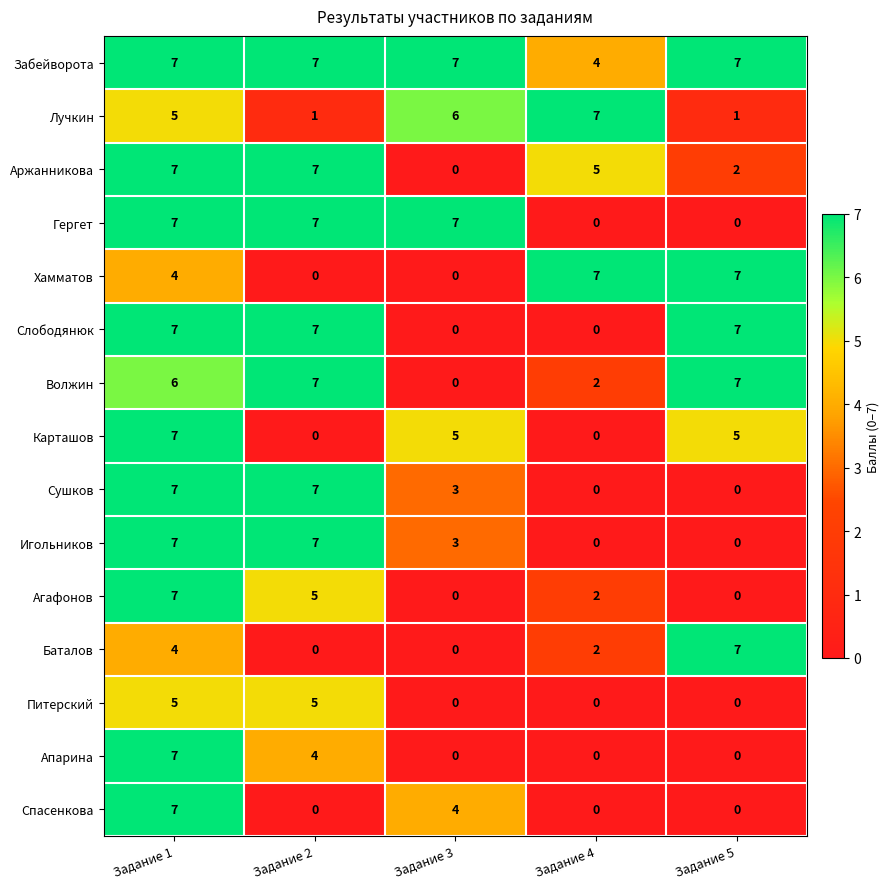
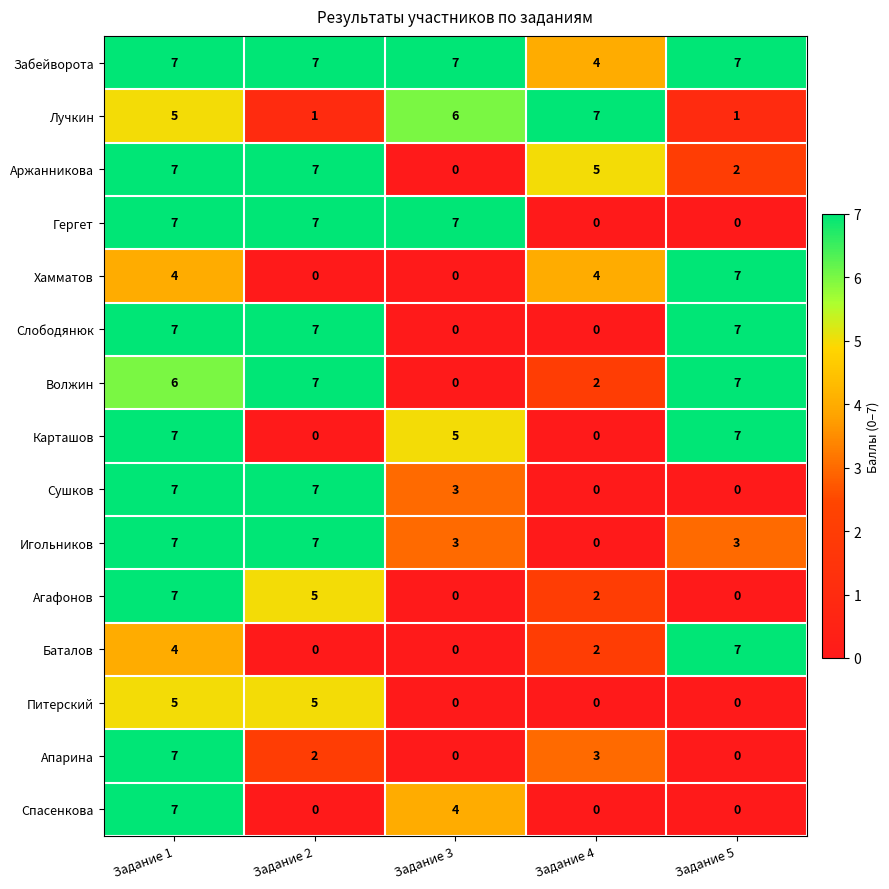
Хамматов, Задание 4: 7 -> 4
Карташов, Задание 5: 5 -> 7
Игольников, Задание 5: 0 -> 3
Апарина, Задание 2: 4 -> 2
Апарина, Задание 4: 0 -> 3
